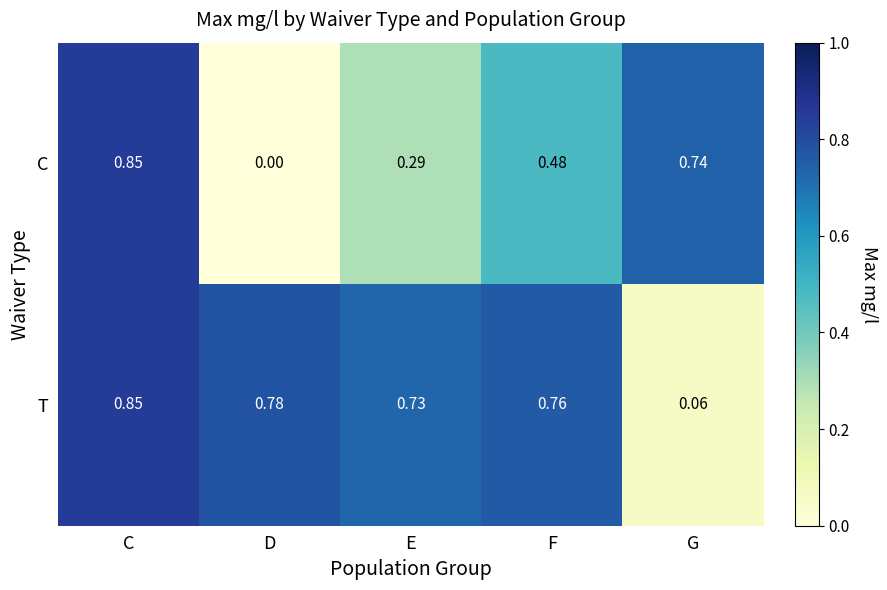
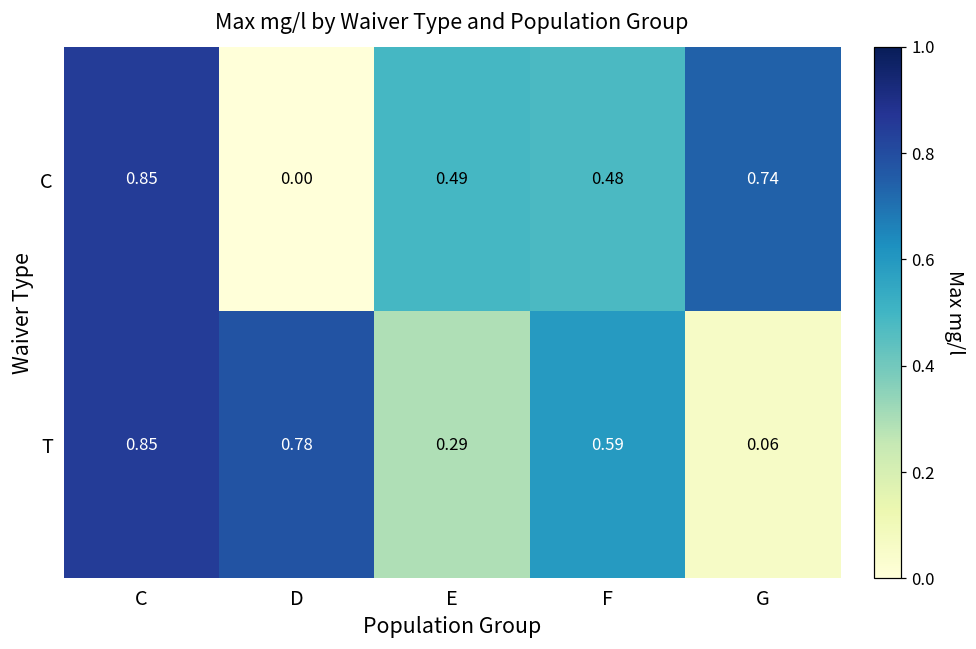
C, E: 0.29 -> 0.49
T, E: 0.73 -> 0.29
T, F: 0.76 -> 0.59
